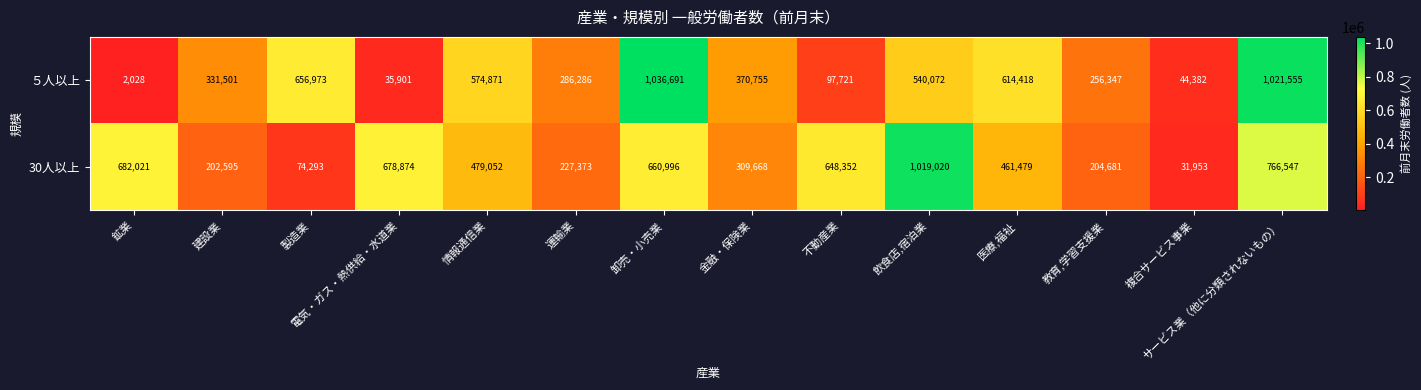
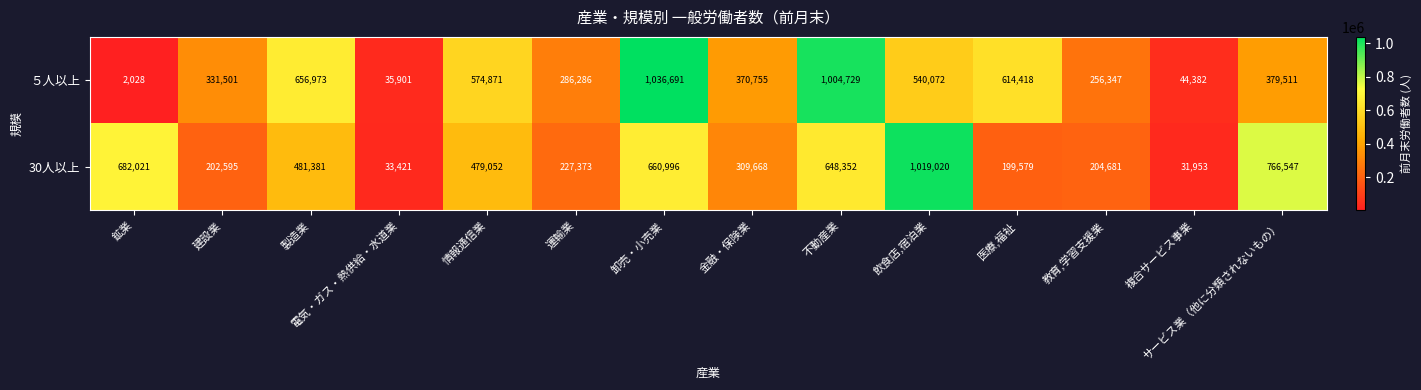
５人以上, 不動産業: 97,721 -> 1,004,729
５人以上, サービス業（他に分類されないもの）: 1,021,555 -> 379,511
30人以上, 製造業: 74,293 -> 481,381
30人以上, 電気・ガス・熱供給・水道業: 678,874 -> 33,421
30人以上, 医療,福祉: 461,479 -> 199,579
